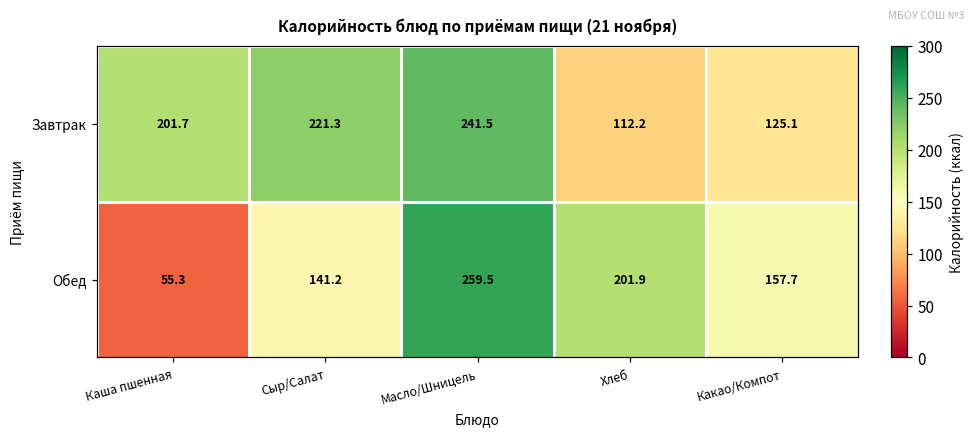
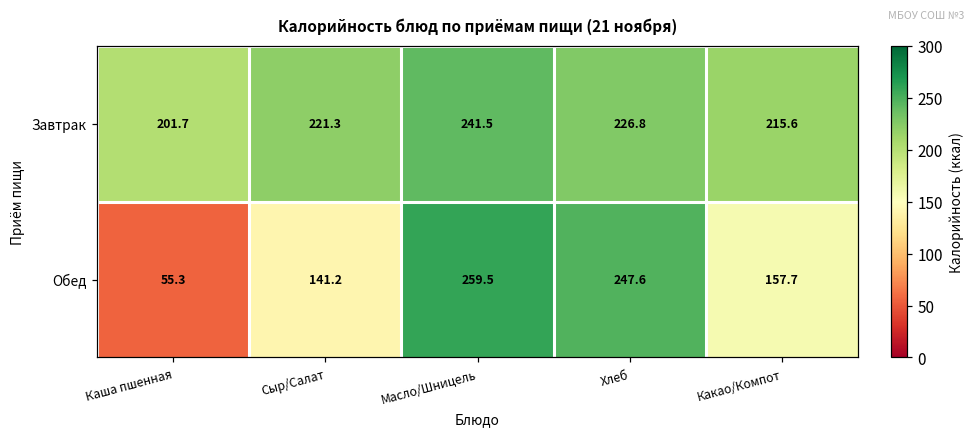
Завтрак, Хлеб: 112.2 -> 226.8
Завтрак, Какао/Компот: 125.1 -> 215.6
Обед, Хлеб: 201.9 -> 247.6
